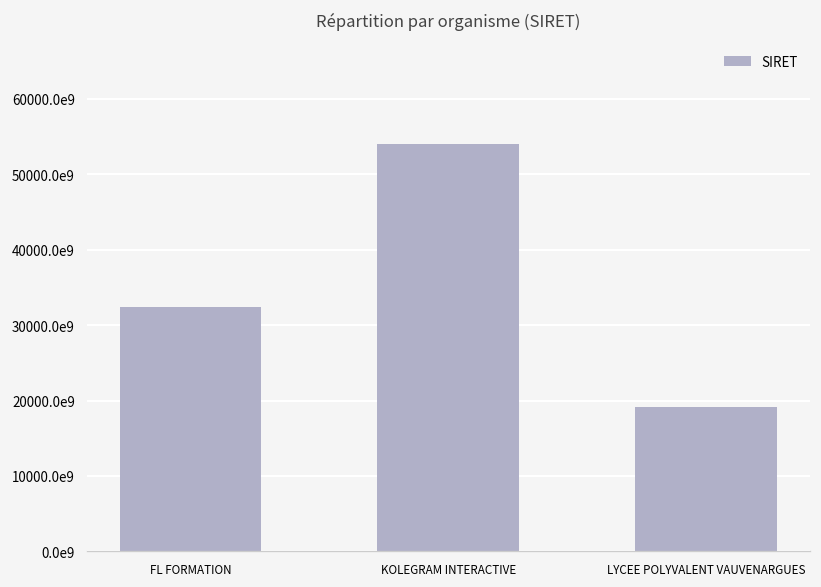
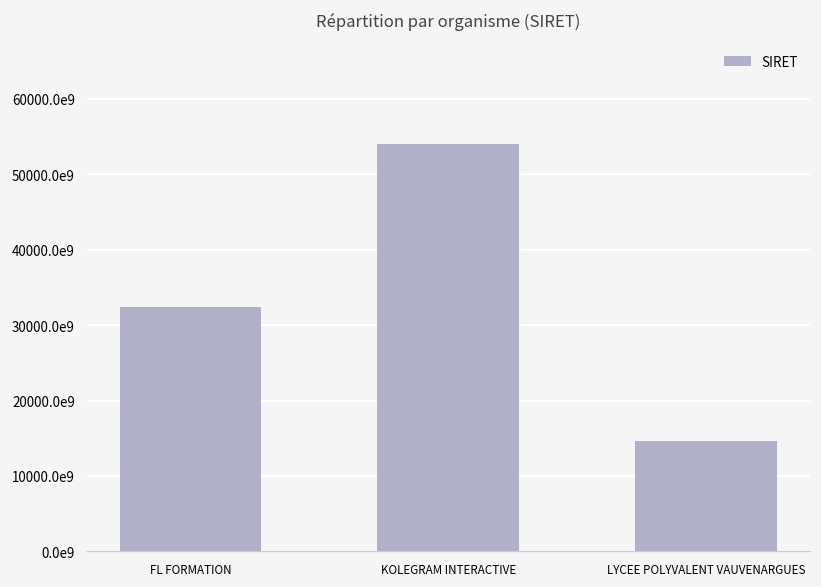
LYCEE POLYVALENT VAUVENARGUES: 19000000000000 -> 15000000000000
